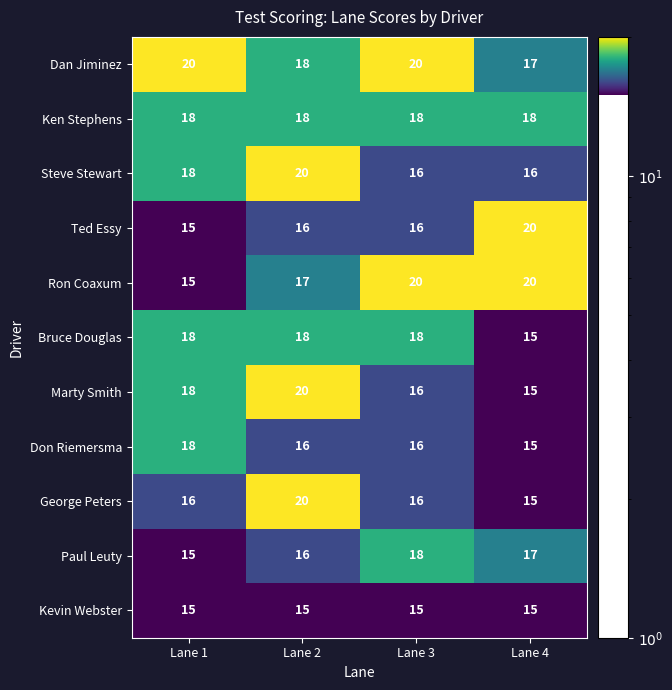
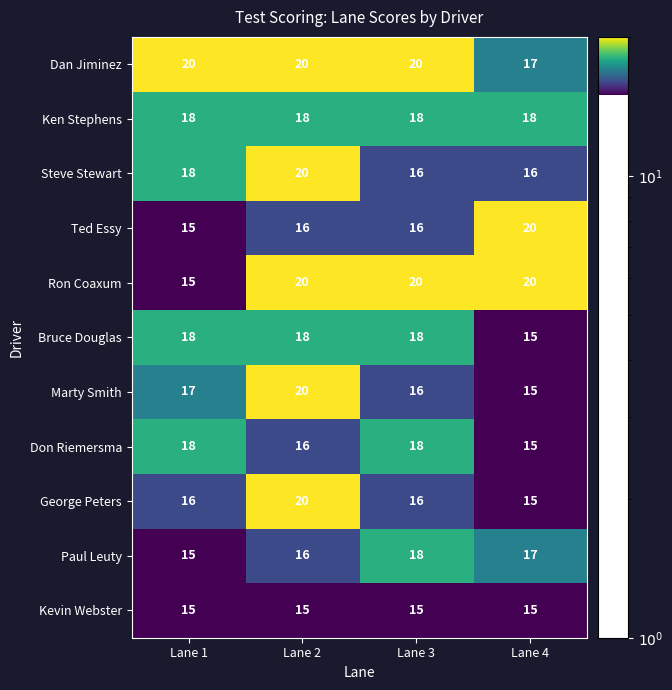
Dan Jiminez, Lane 2: 18 -> 20
Ron Coaxum, Lane 2: 17 -> 20
Marty Smith, Lane 1: 18 -> 17
Don Riemersma, Lane 3: 16 -> 18
